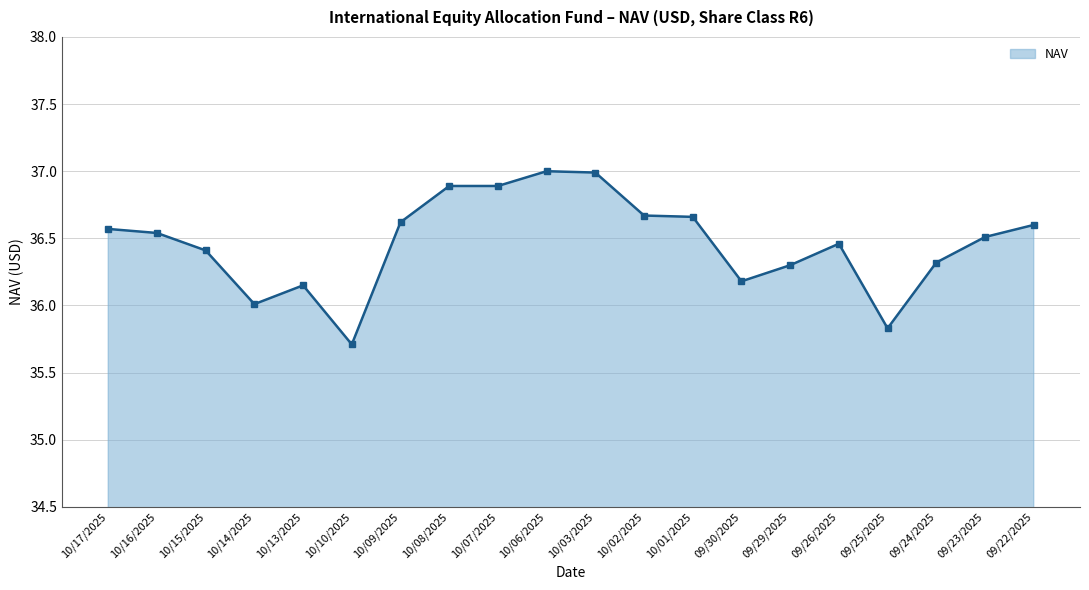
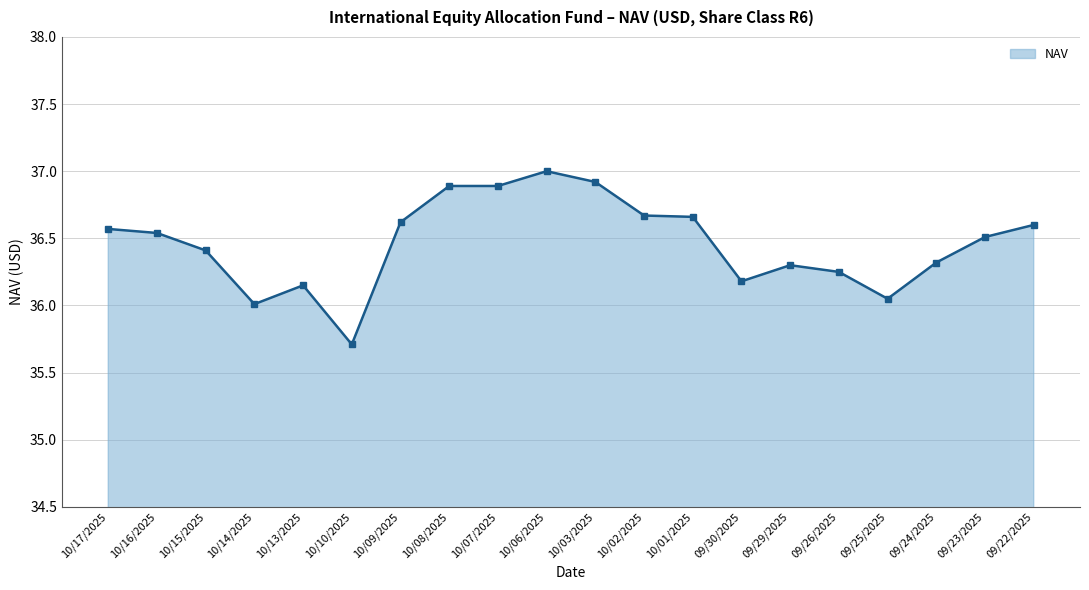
10/03/2025: 36.99 -> 36.92
09/26/2025: 36.46 -> 36.25
09/25/2025: 35.83 -> 36.05
